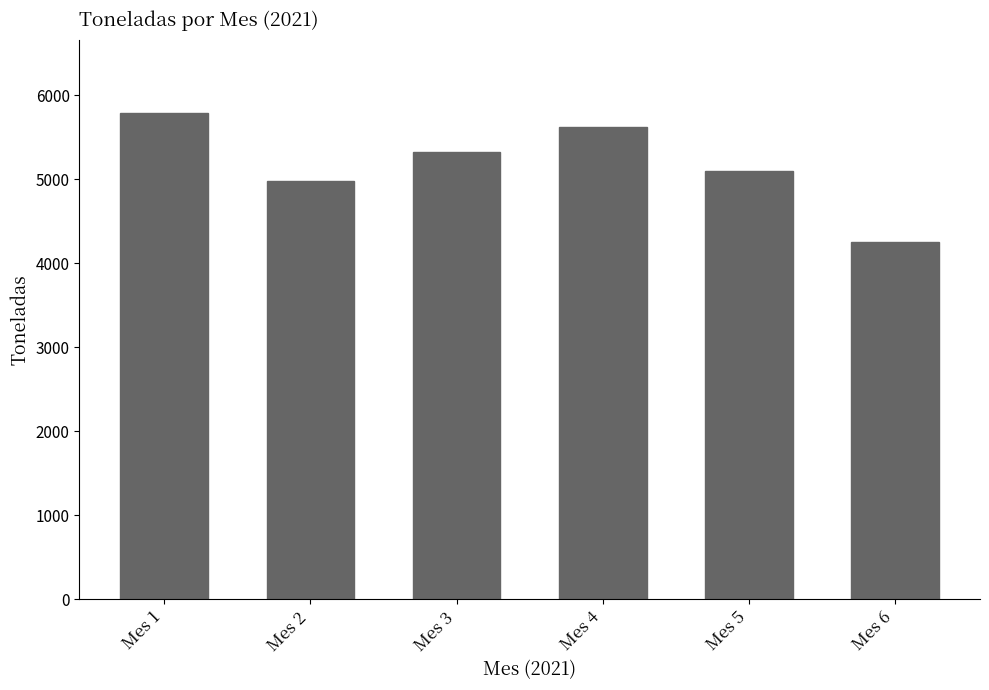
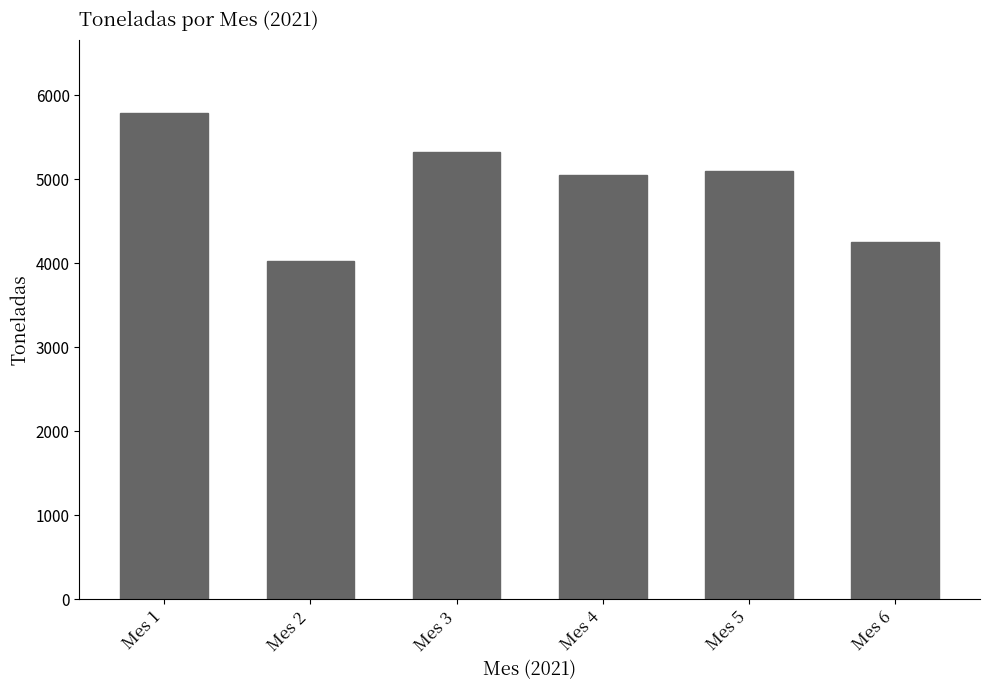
Mes 2: 5000 -> 4000
Mes 4: 5600 -> 5100
